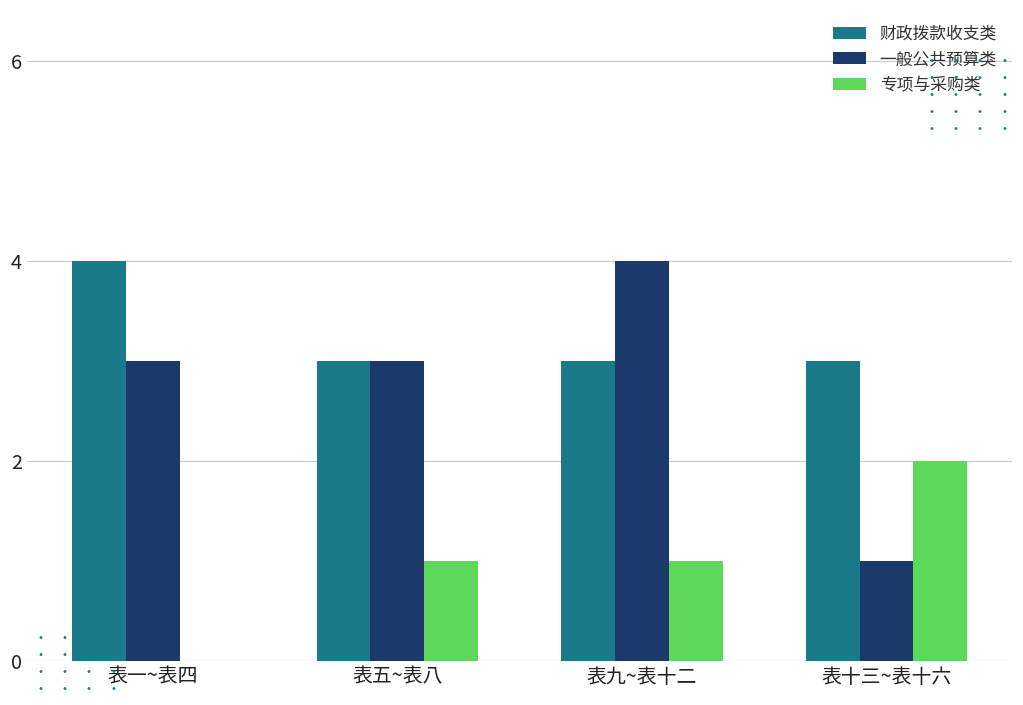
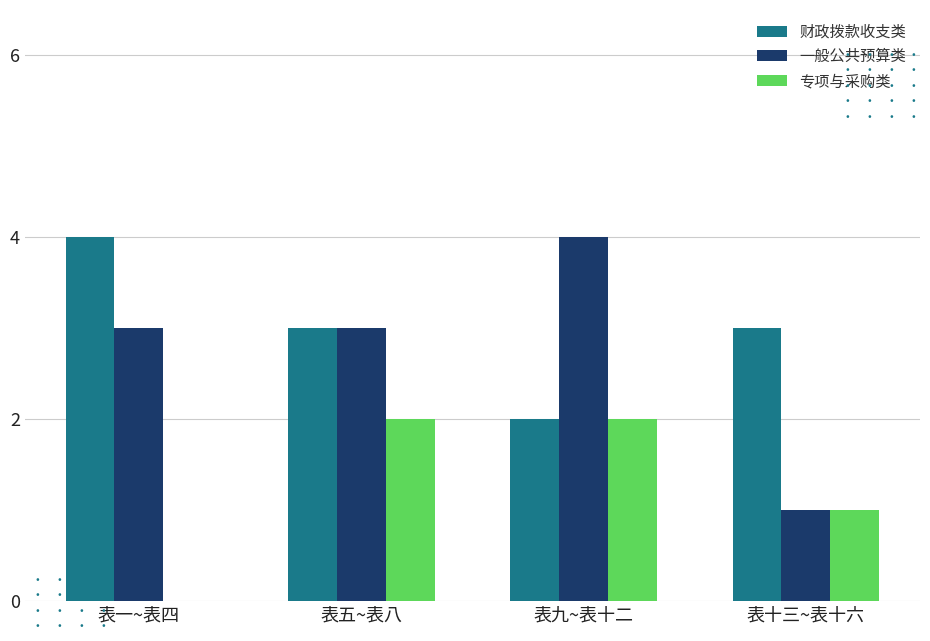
专项与采购类, 表五~表八: 1 -> 2
财政拨款收支类, 表九~表十二: 3 -> 2
专项与采购类, 表九~表十二: 1 -> 2
专项与采购类, 表十三~表十六: 2 -> 1
